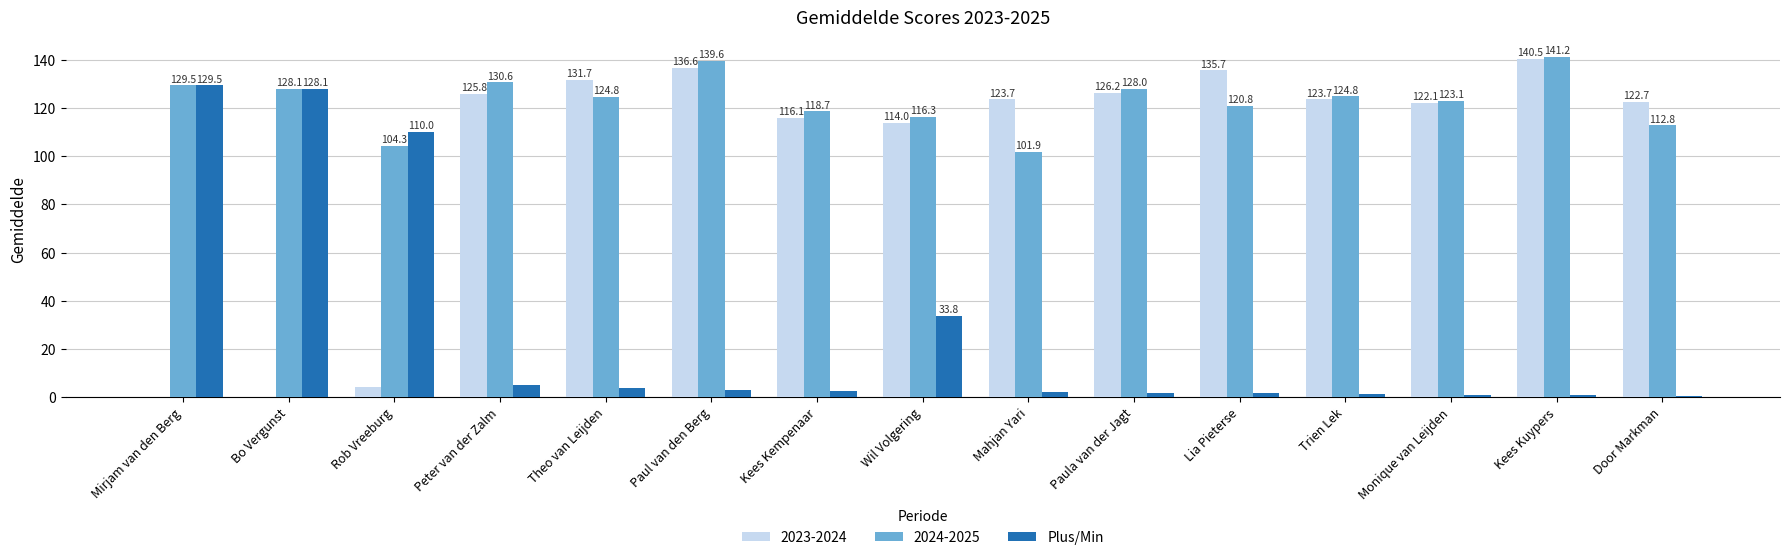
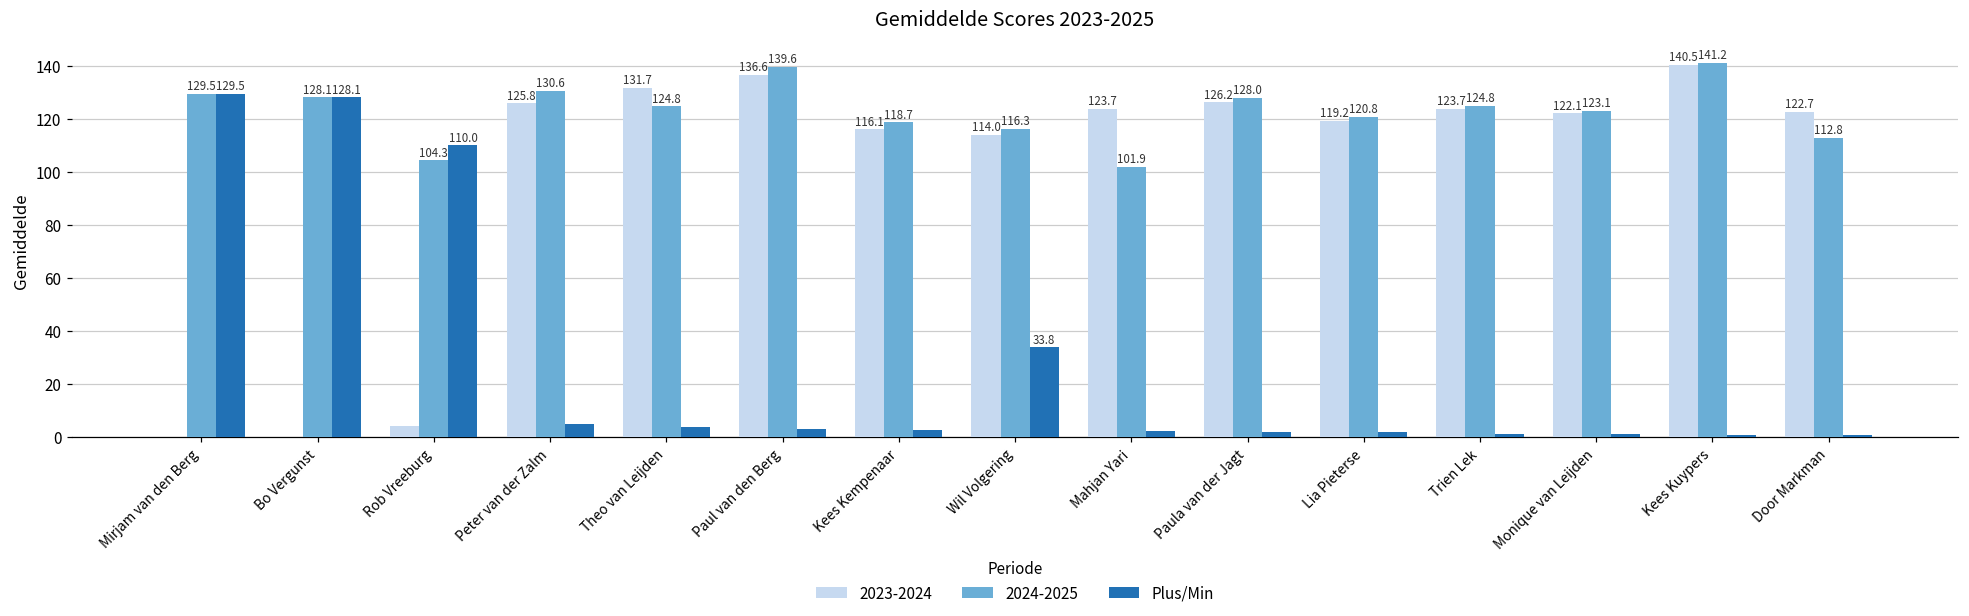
2023-2024, Lia Pieterse: 135.7 -> 119.2
